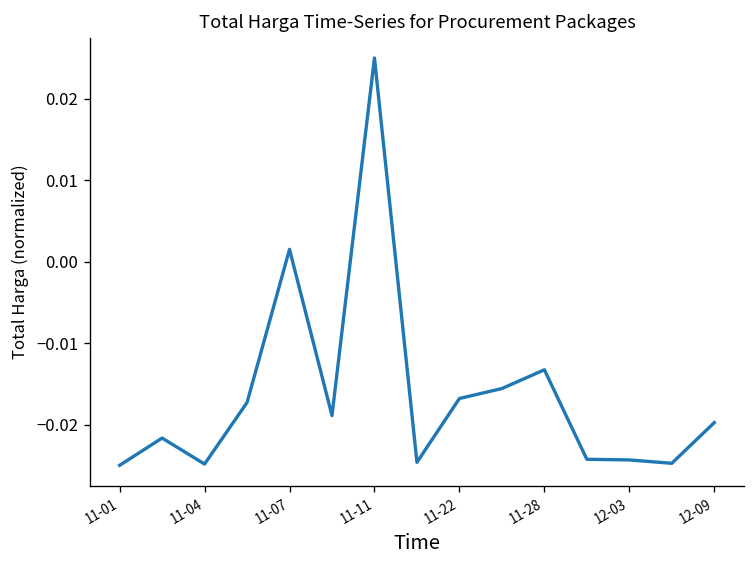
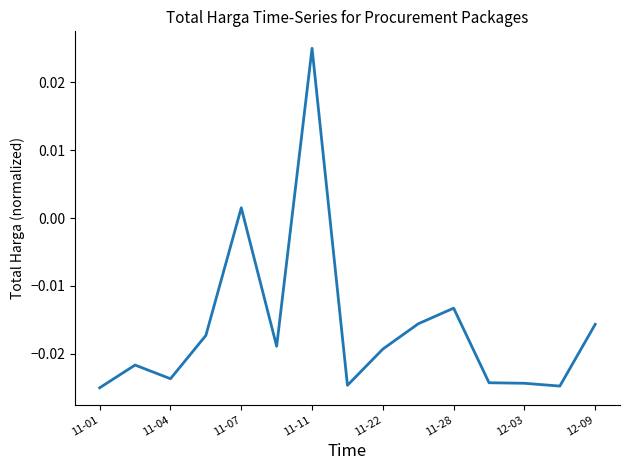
11-04: -0.025 -> -0.024
11-22: -0.017 -> -0.019
12-09: -0.020 -> -0.016
